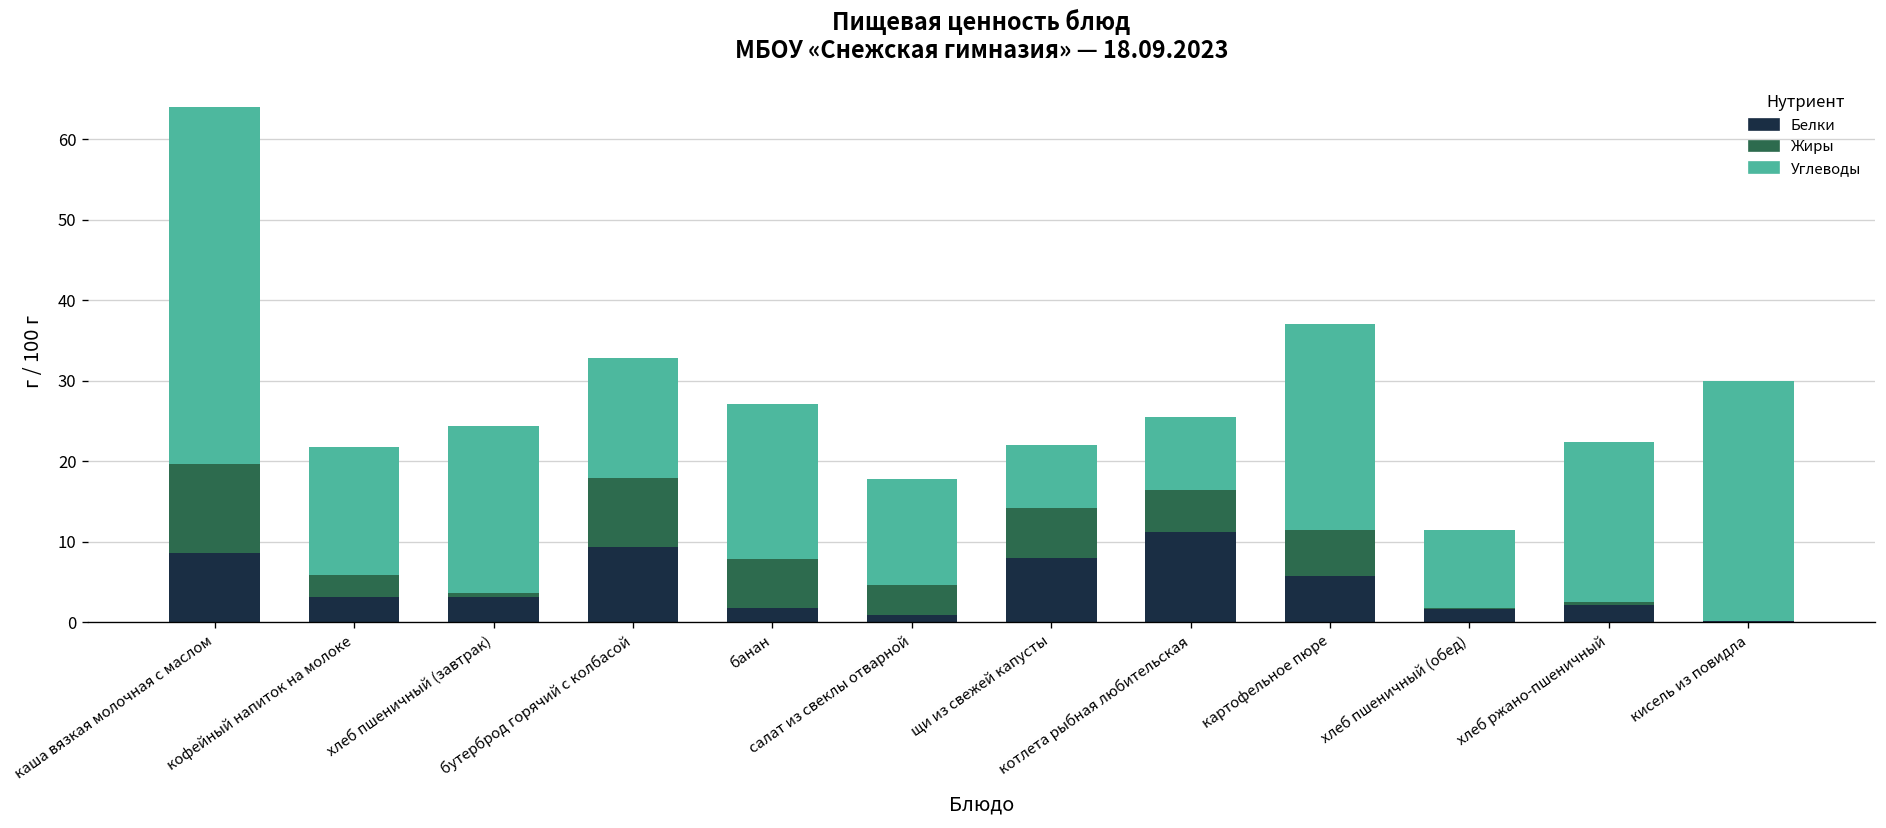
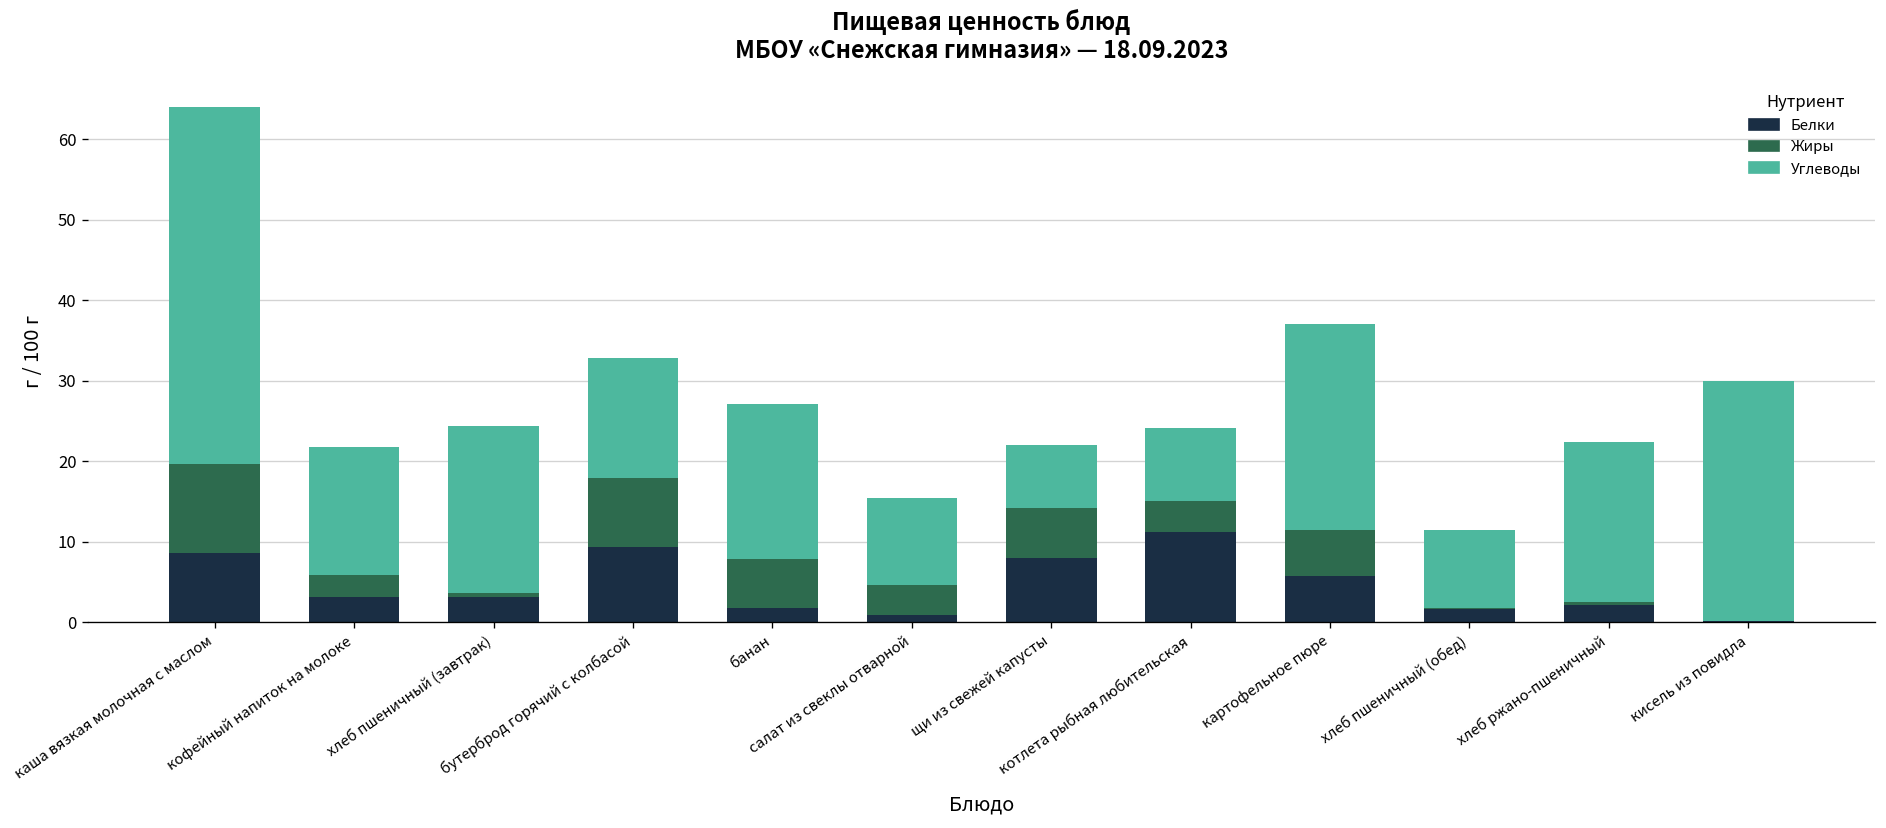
Углеводы, салат из свеклы отварной: 13 -> 11
Жиры, котлета рыбная любительская: 5 -> 4
